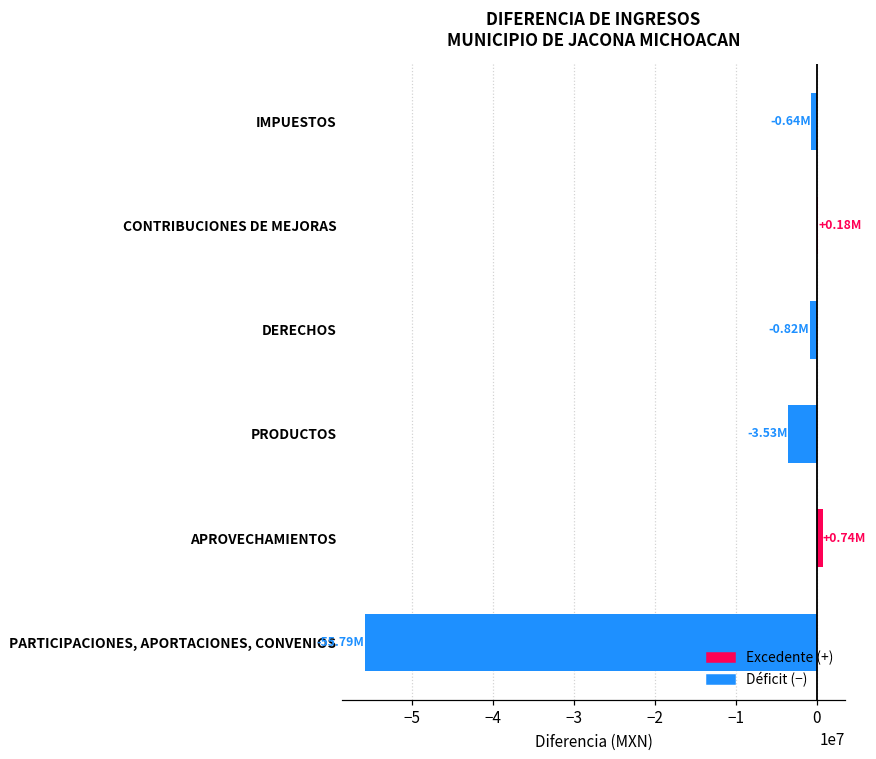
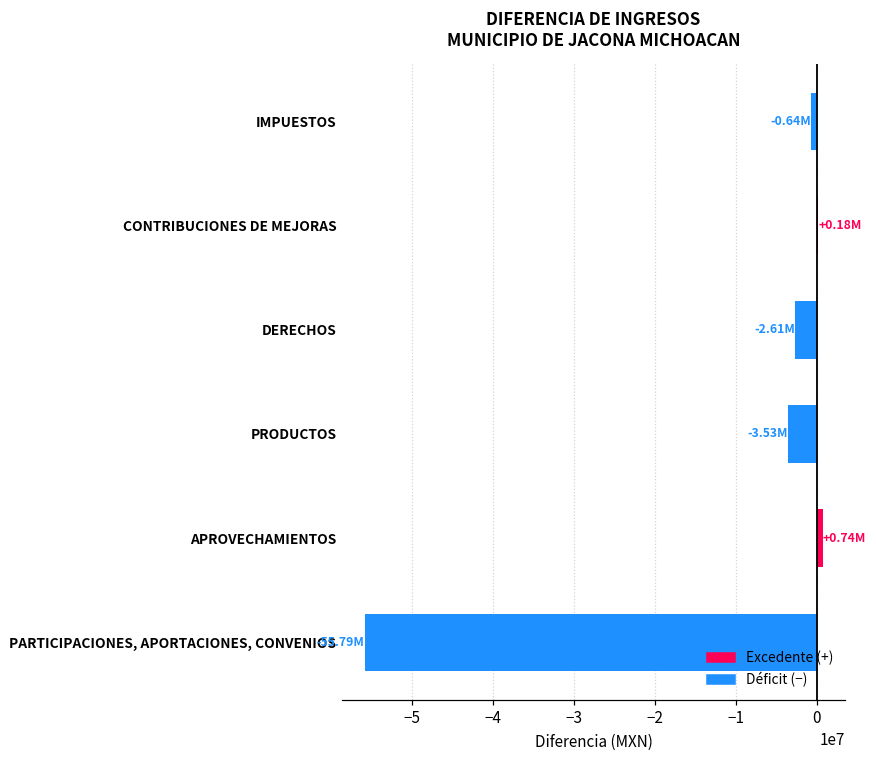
DERECHOS: -0.82M -> -2.61M
